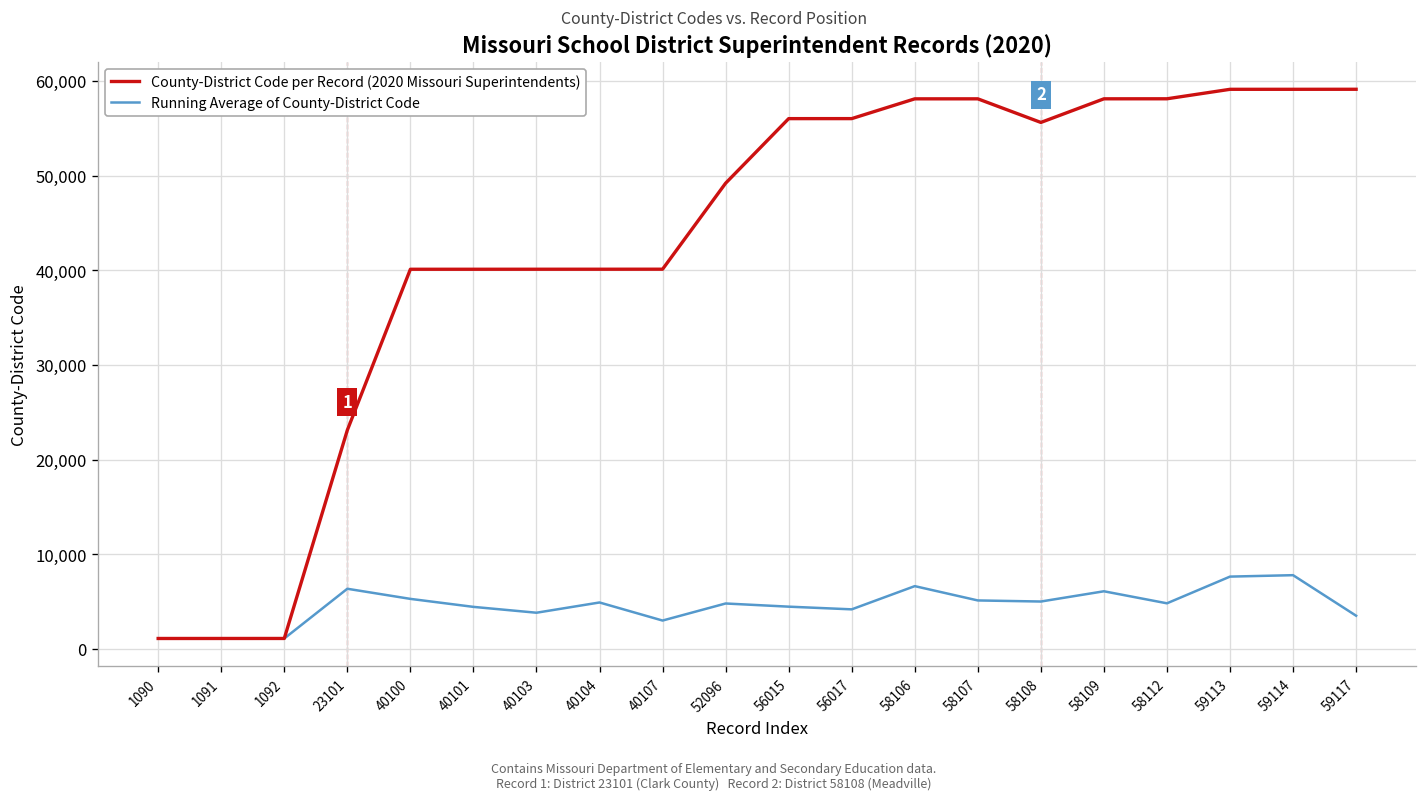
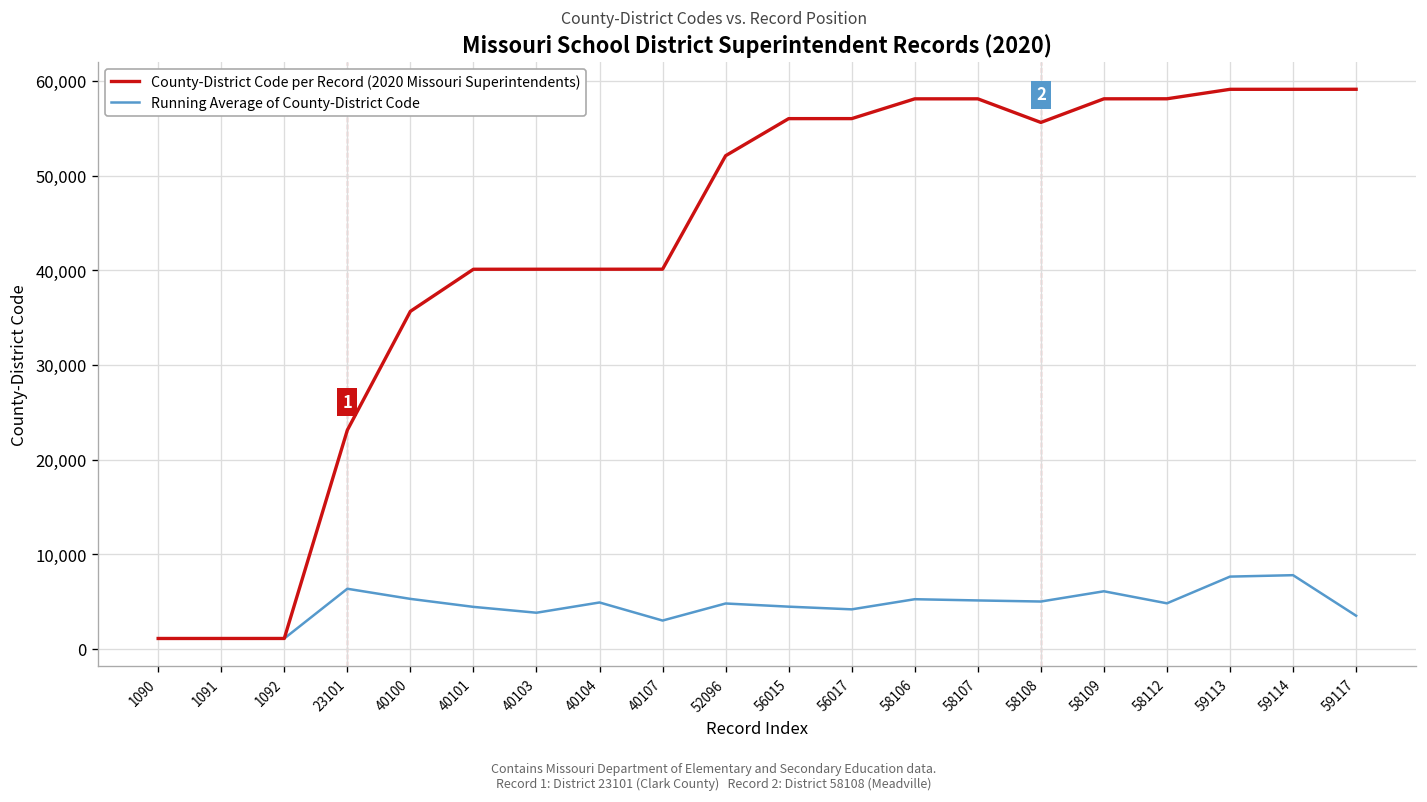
County-District Code per Record (2020 Missouri Superintendents), 40100: 40,000 -> 36,000
County-District Code per Record (2020 Missouri Superintendents), 52096: 49,000 -> 52,000
Running Average of County-District Code, 58106: 7,000 -> 5,000
